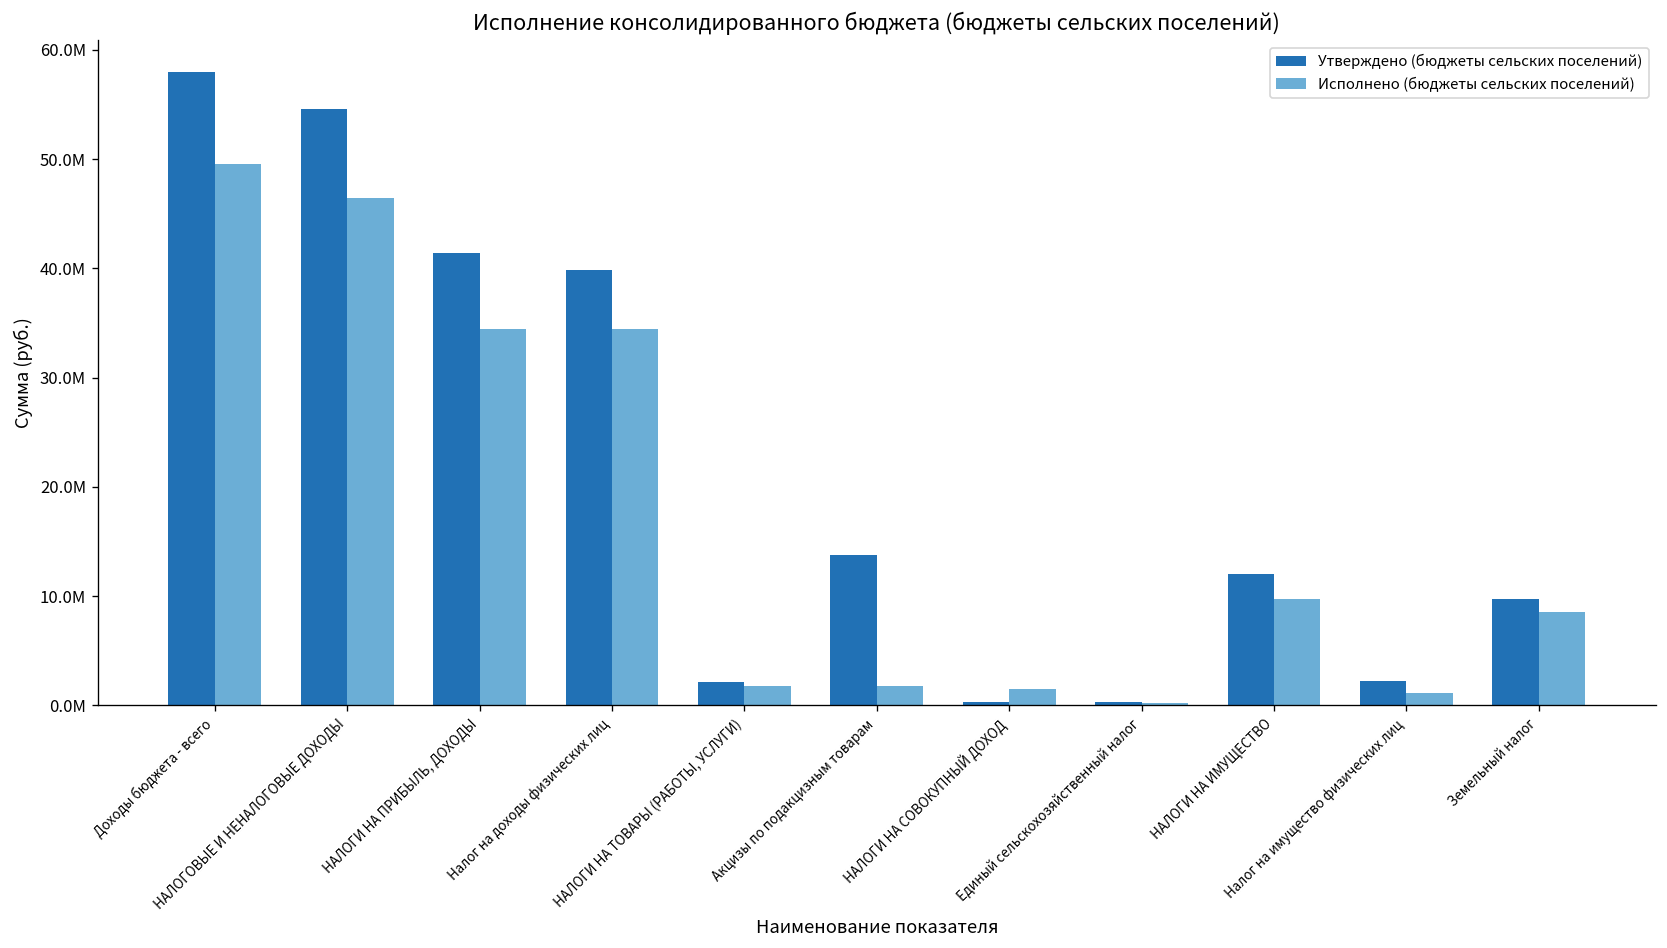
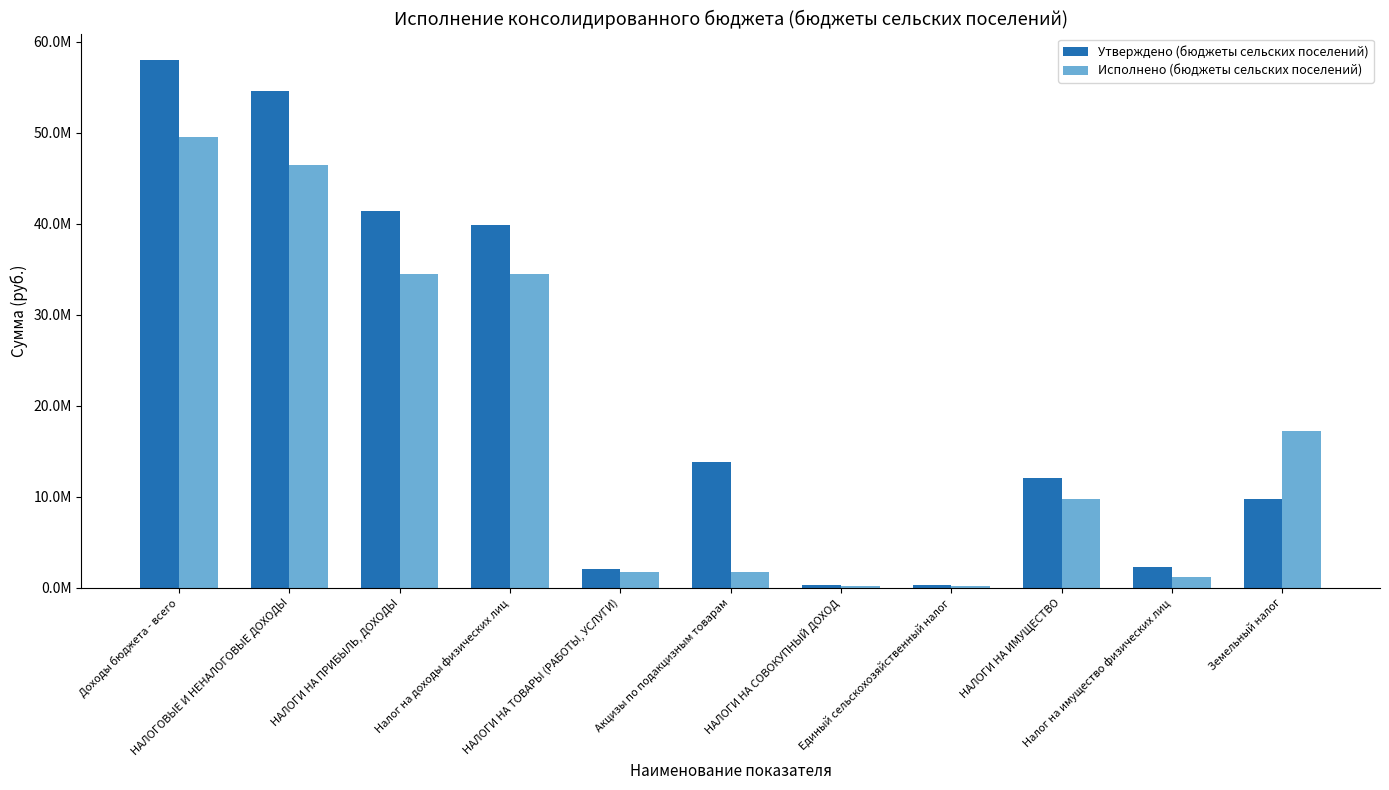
Исполнено (бюджеты сельских поселений), НАЛОГИ НА СОВОКУПНЫЙ ДОХОД: 1М -> 0М
Исполнено (бюджеты сельских поселений), Земельный налог: 9М -> 17М
